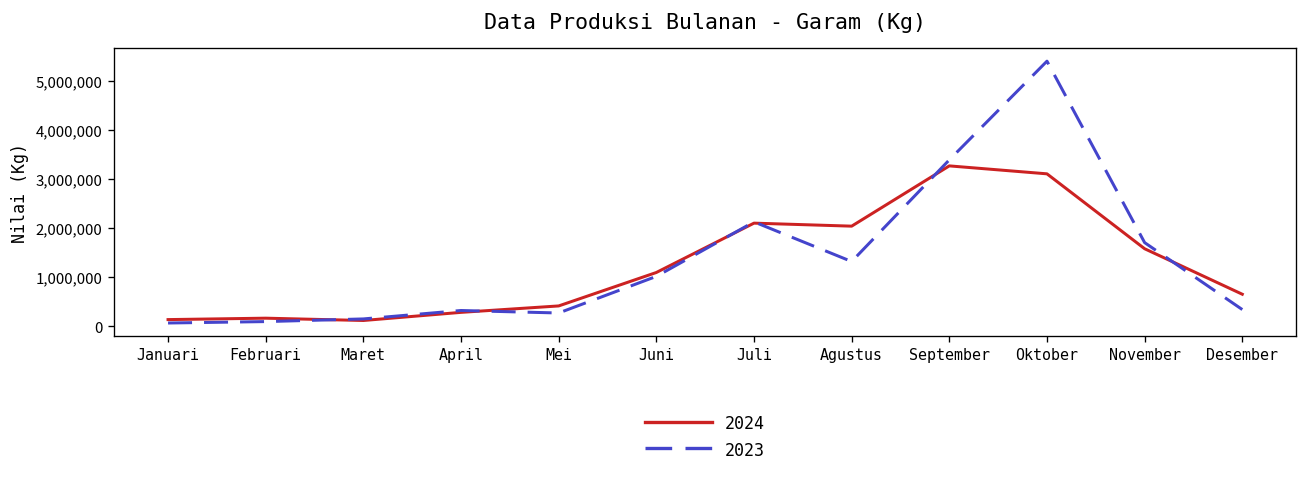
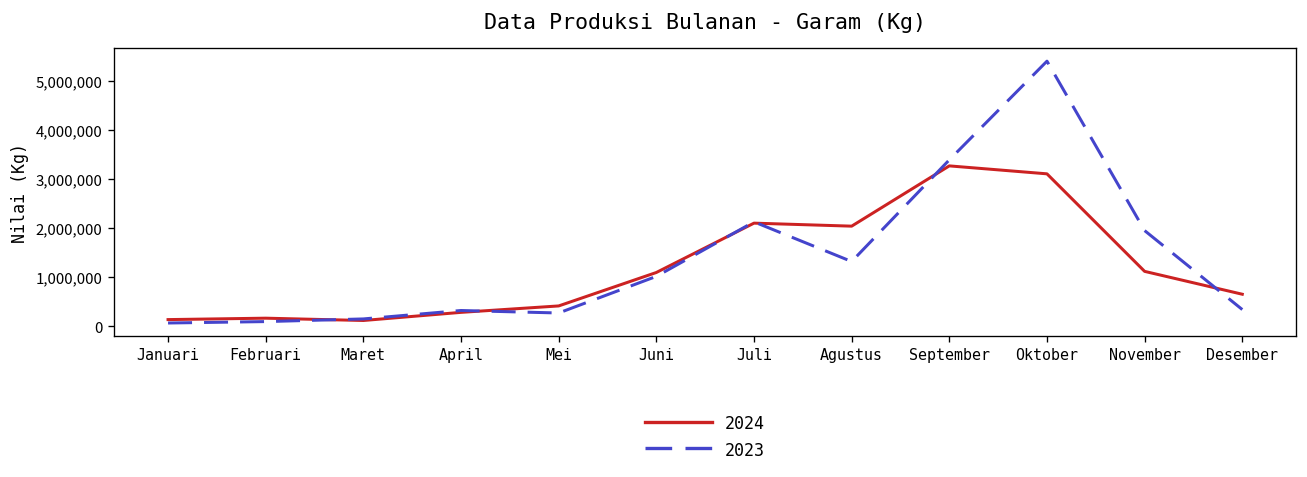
2024, November: 1,600,000 -> 1,100,000
2023, November: 1,700,000 -> 2,000,000
